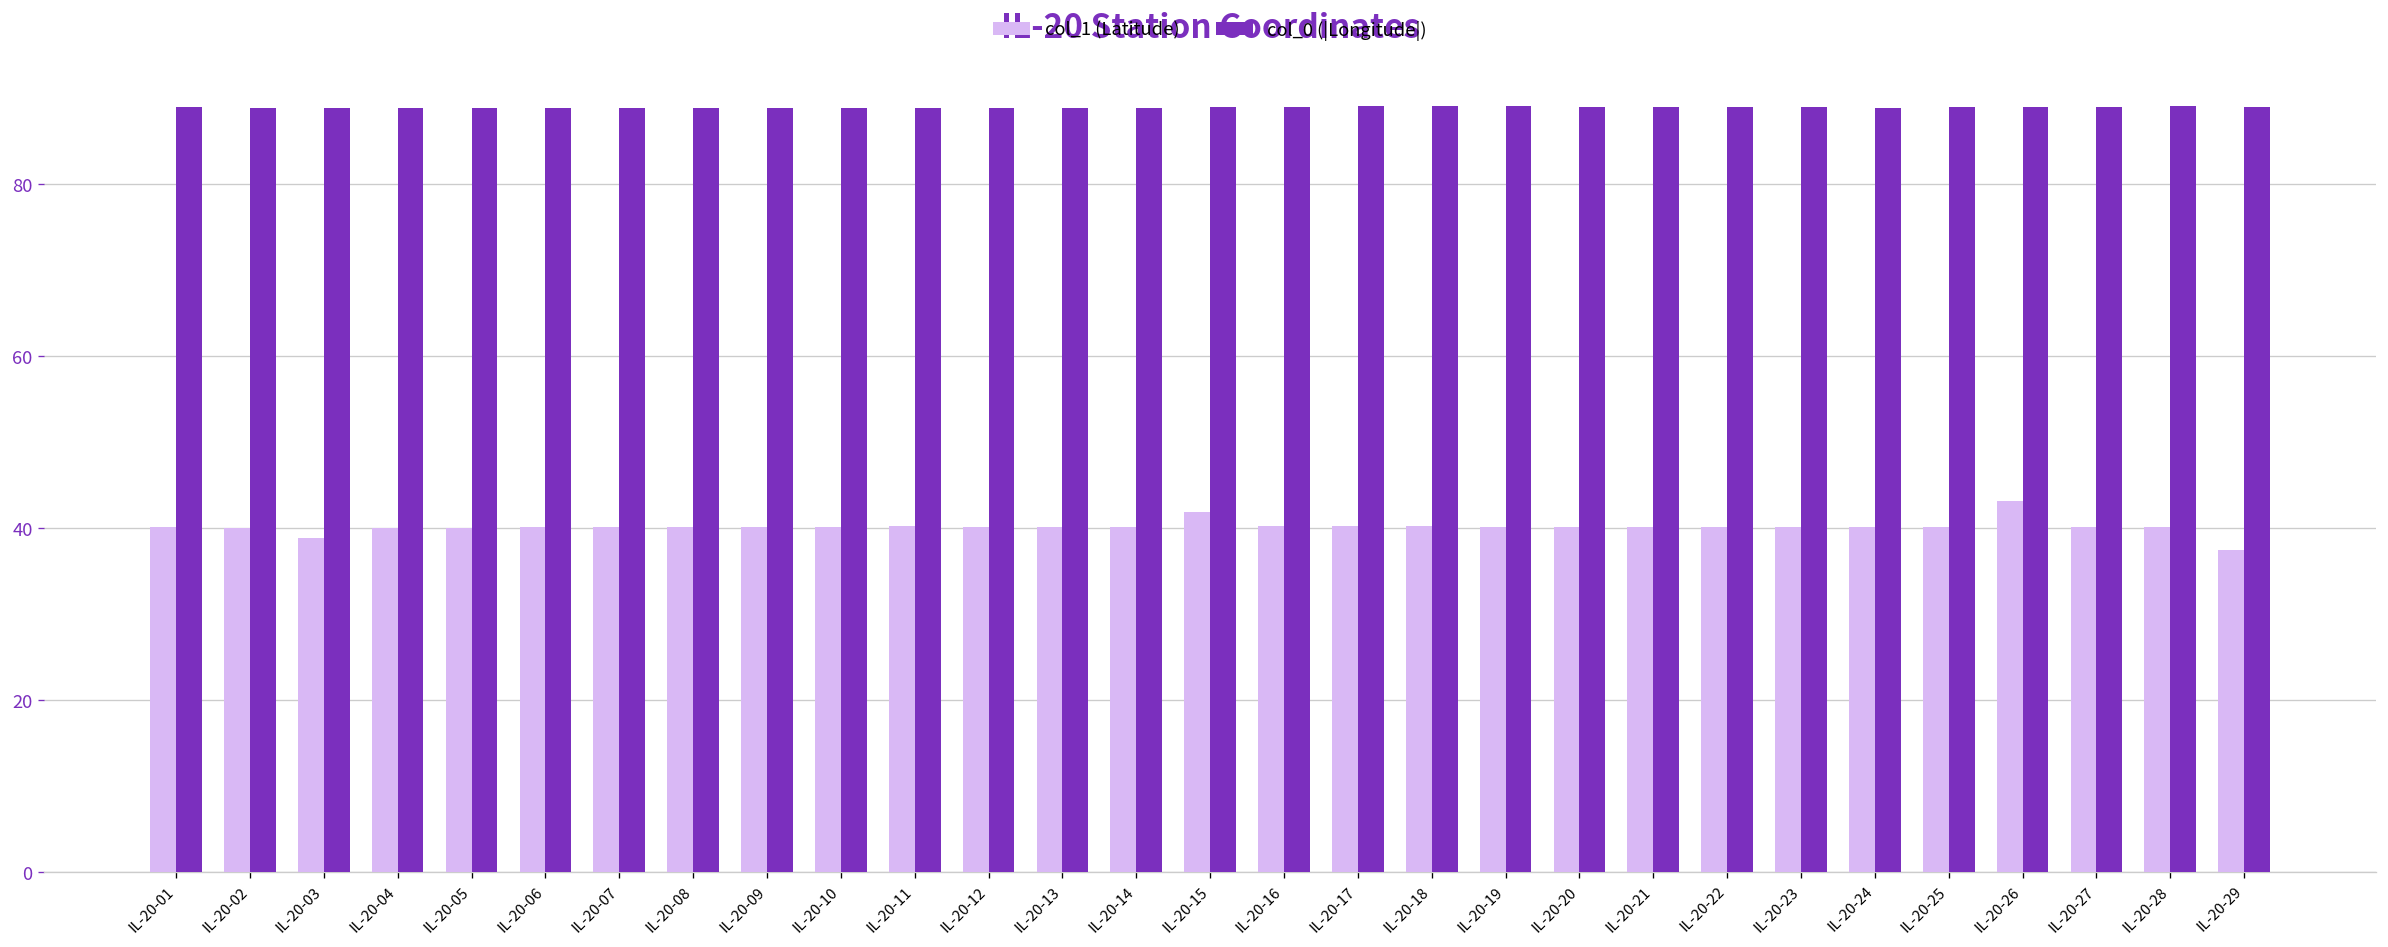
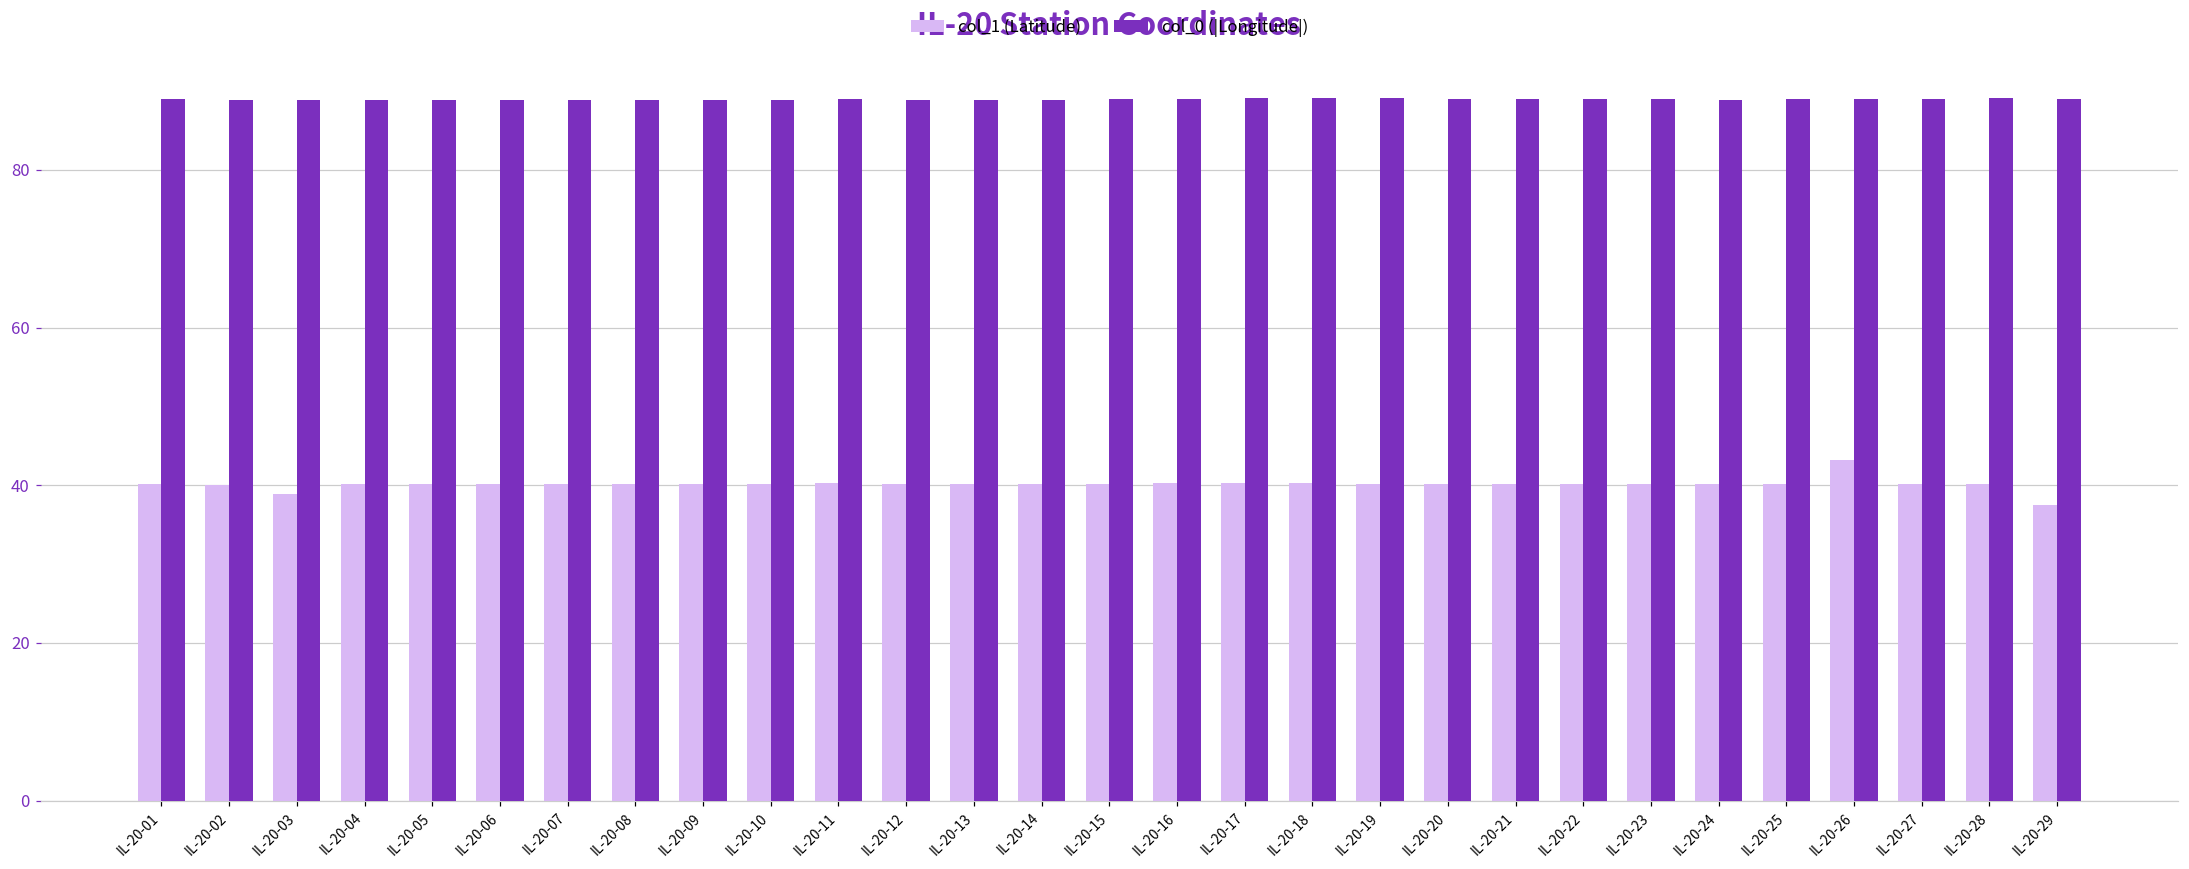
col_1 (Latitude), IL-20-15: 42 -> 40
